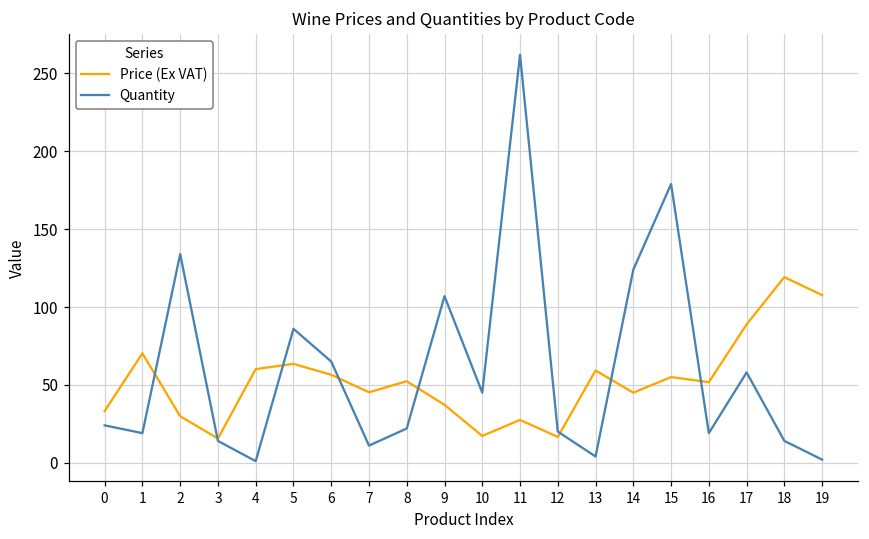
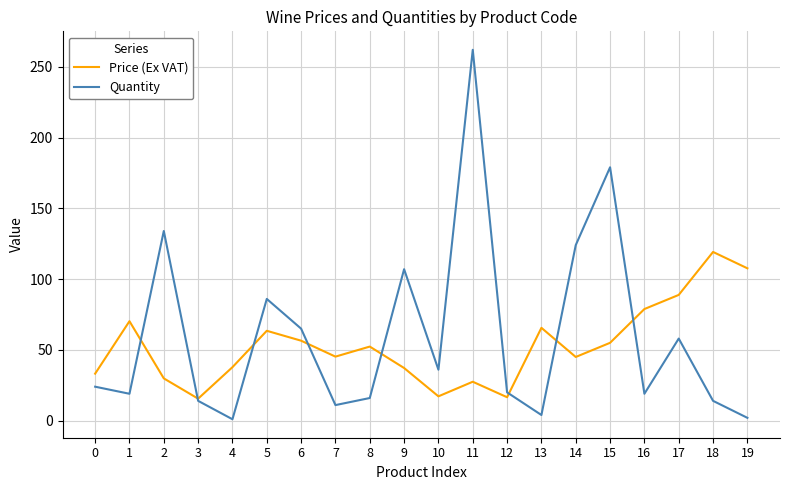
Price (Ex VAT), 4: 60 -> 38
Quantity, 8: 22 -> 16
Quantity, 10: 45 -> 36
Price (Ex VAT), 13: 59 -> 66
Price (Ex VAT), 16: 52 -> 79
